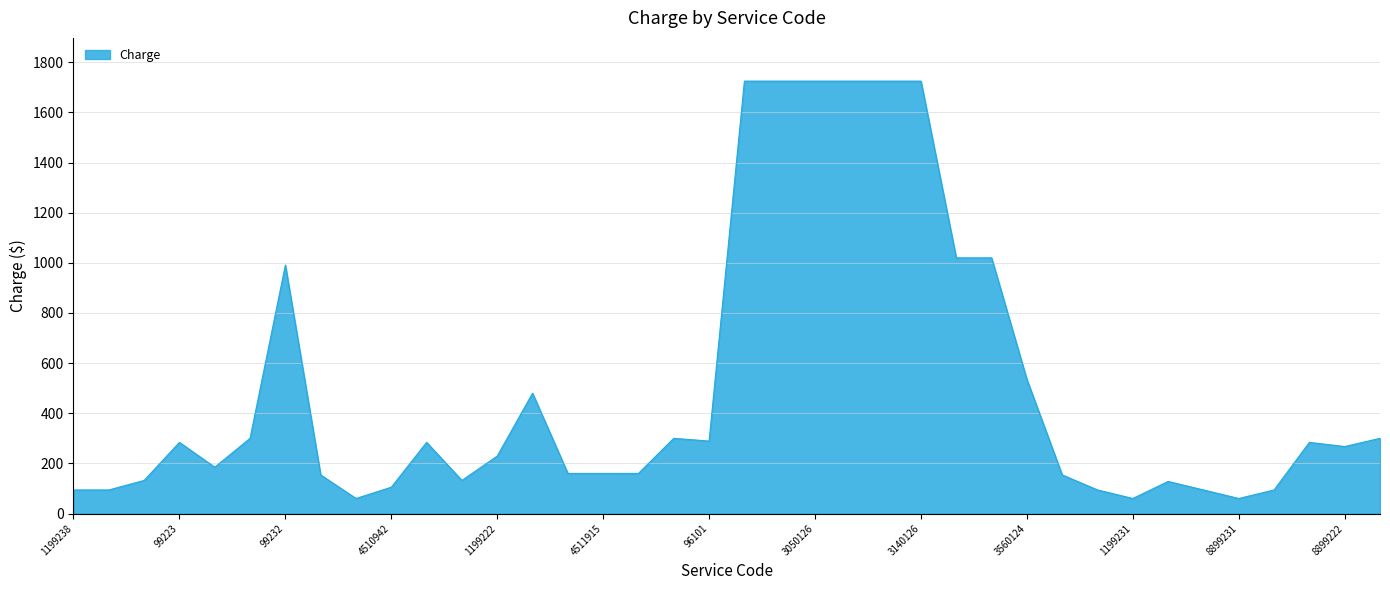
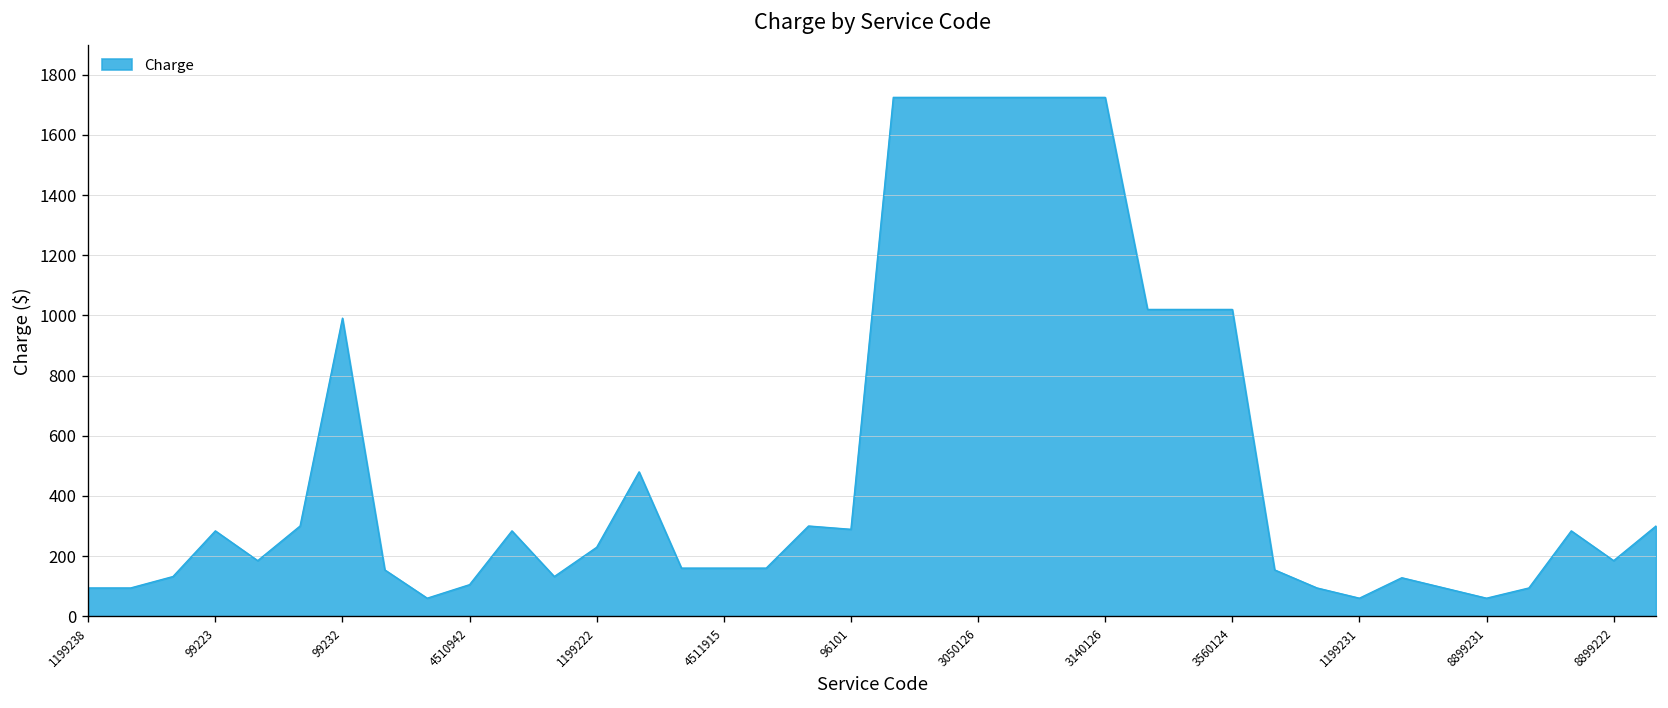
3560124: 540 -> 1020
8899222: 270 -> 180
